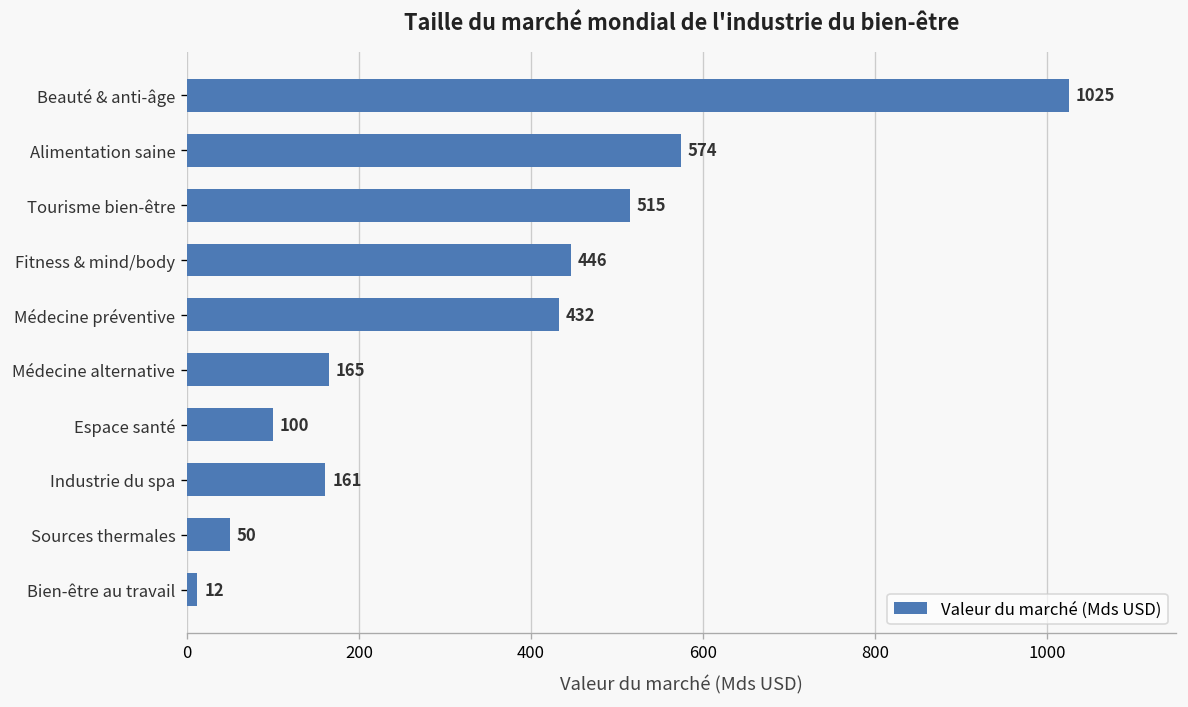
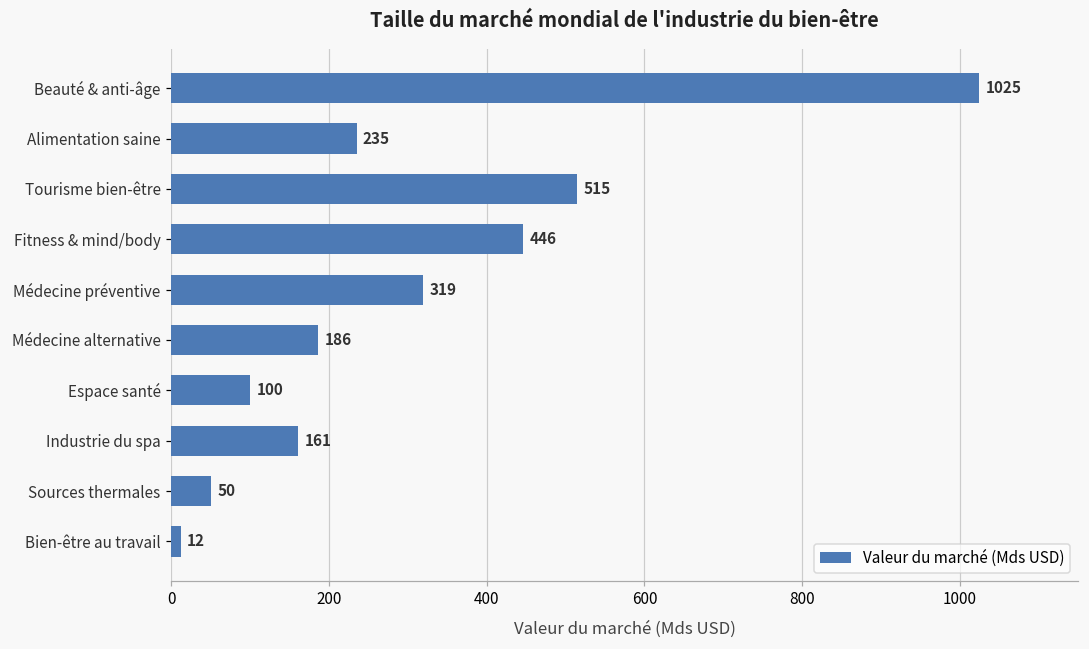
Alimentation saine: 574 -> 235
Médecine préventive: 432 -> 319
Médecine alternative: 165 -> 186
